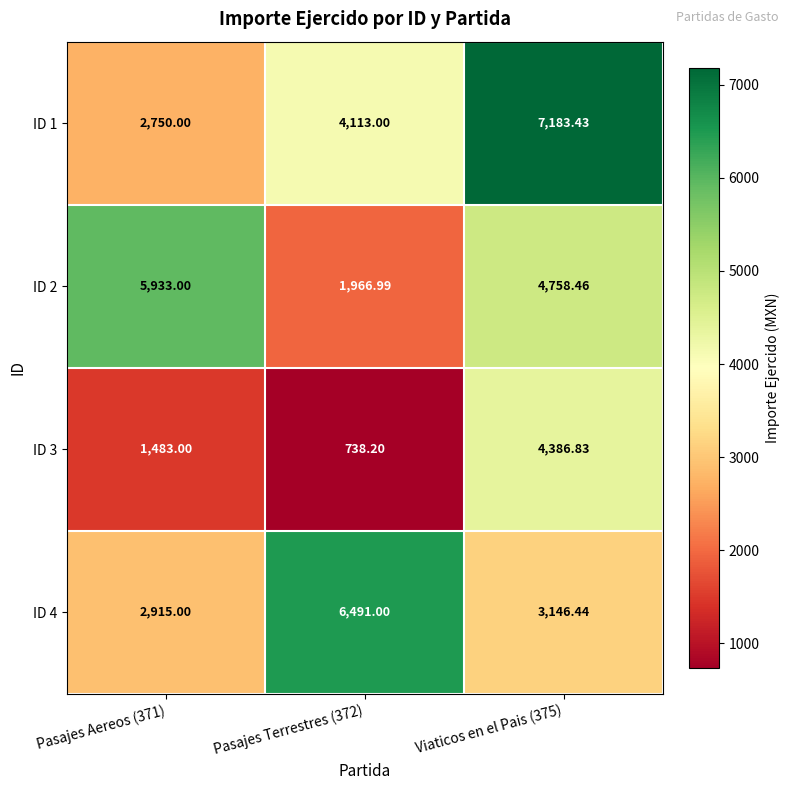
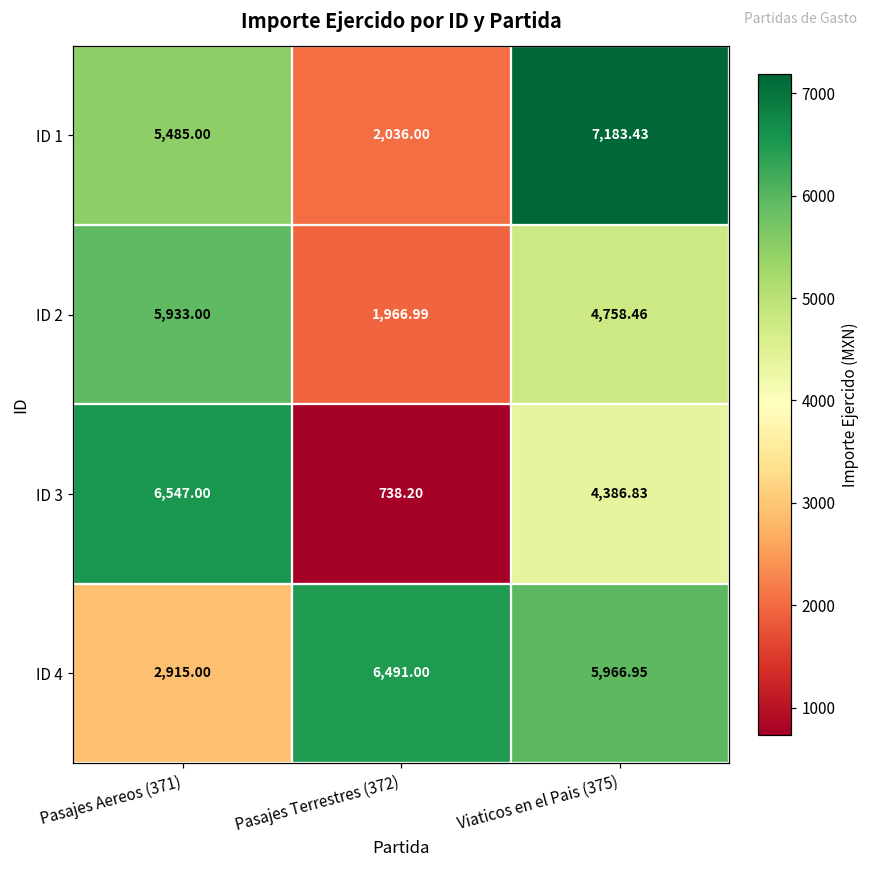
ID 1, Pasajes Aereos (371): 2,750.00 -> 5,485.00
ID 1, Pasajes Terrestres (372): 4,113.00 -> 2,036.00
ID 3, Pasajes Aereos (371): 1,483.00 -> 6,547.00
ID 4, Viaticos en el Pais (375): 3,146.44 -> 5,966.95
